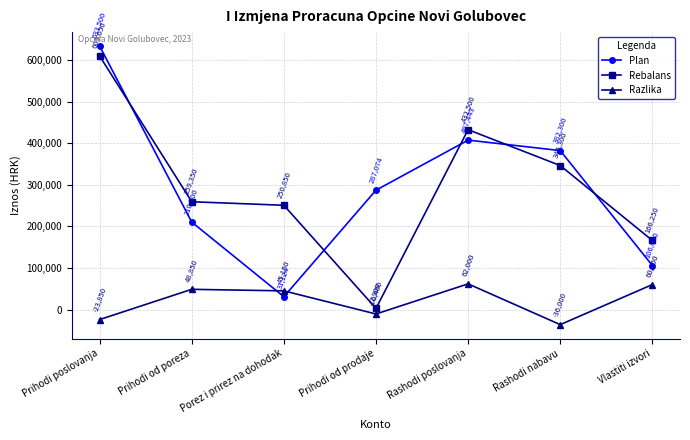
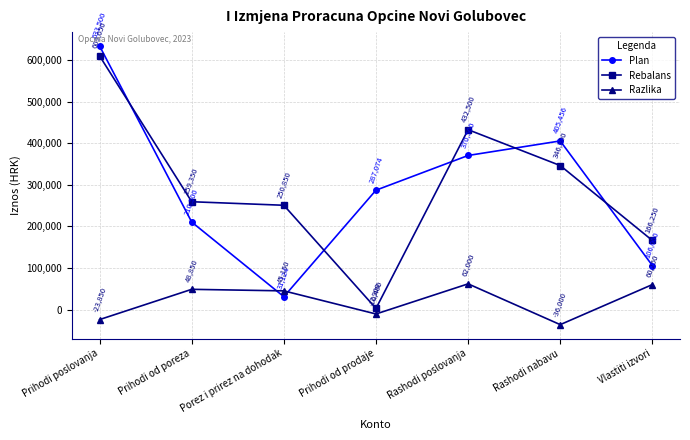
Plan, Rashodi poslovanja: 407,443 -> 370,500
Plan, Rashodi nabavu: 382,300 -> 405,456
